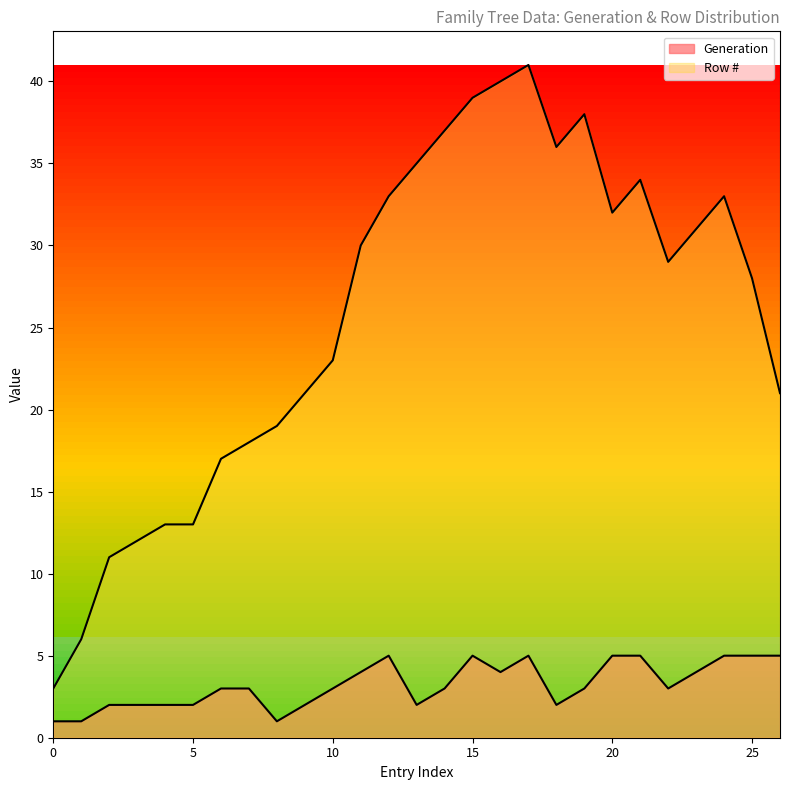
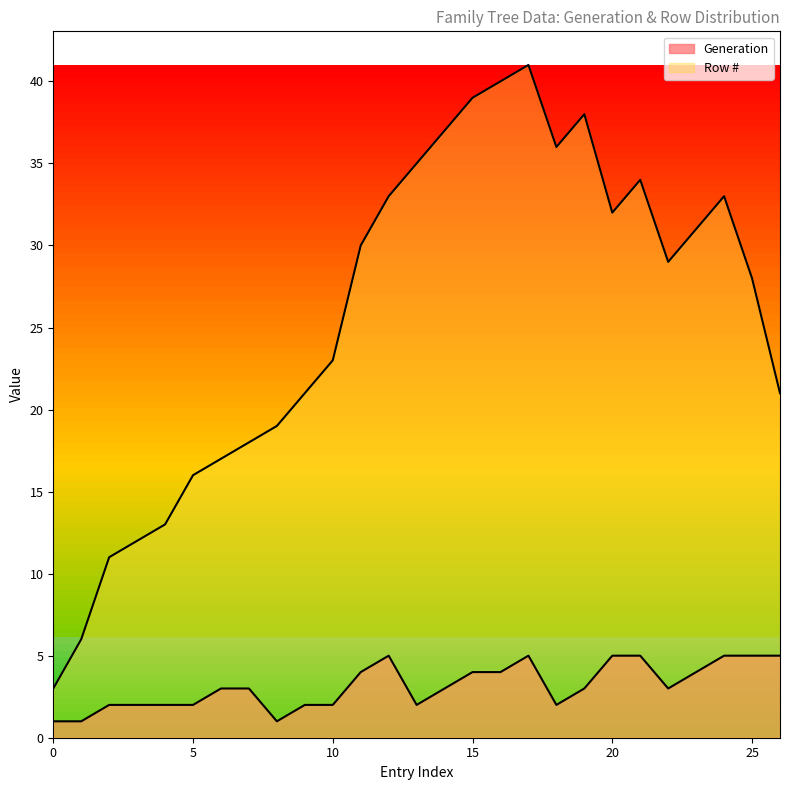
Row #, 5: 13 -> 16
Generation, 10: 3 -> 2
Generation, 15: 5 -> 4
